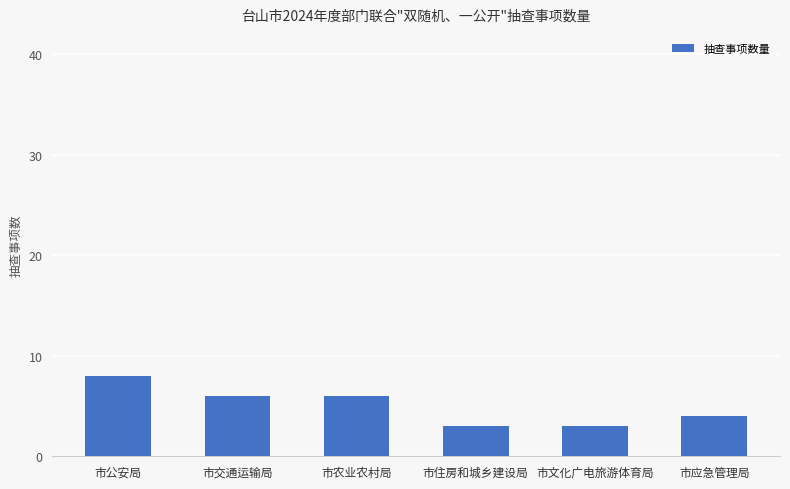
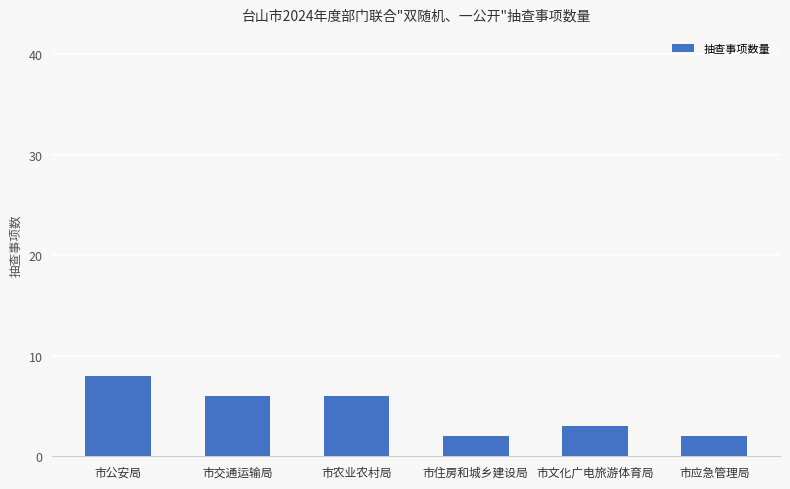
市住房和城乡建设局: 3 -> 2
市应急管理局: 4 -> 2
